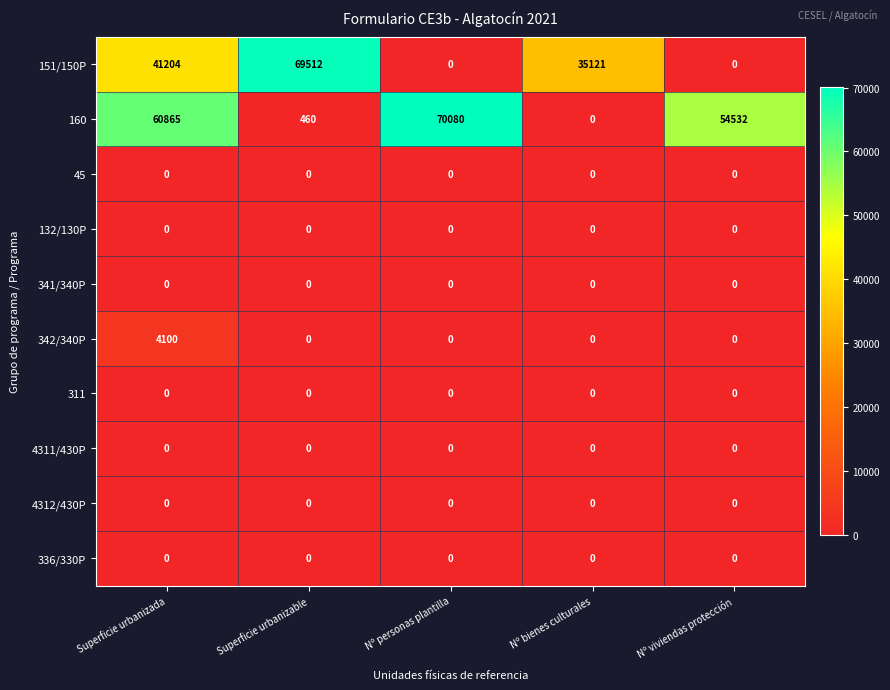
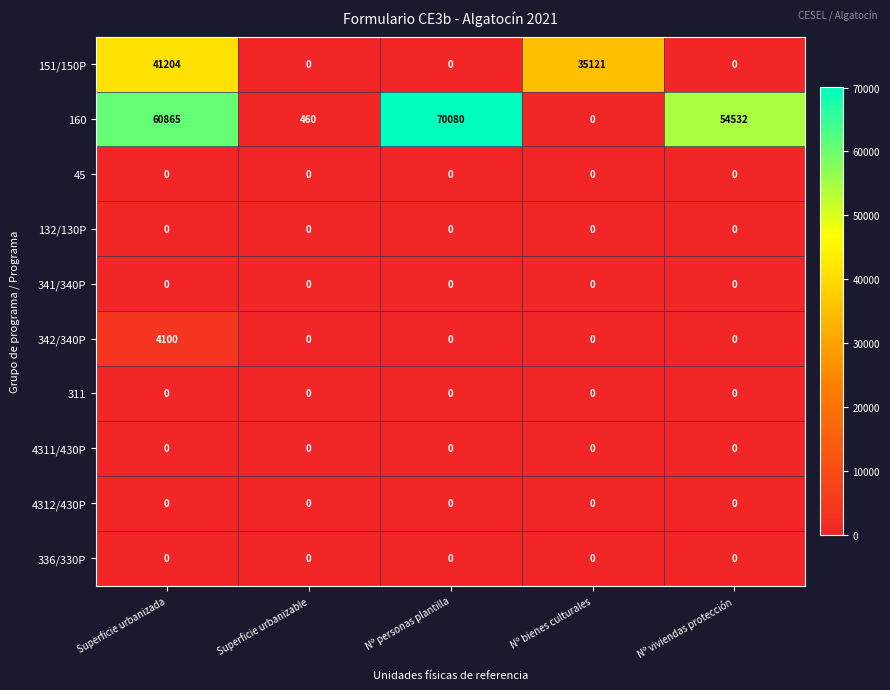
151/150P, Superficie urbanizable: 69512 -> 0
